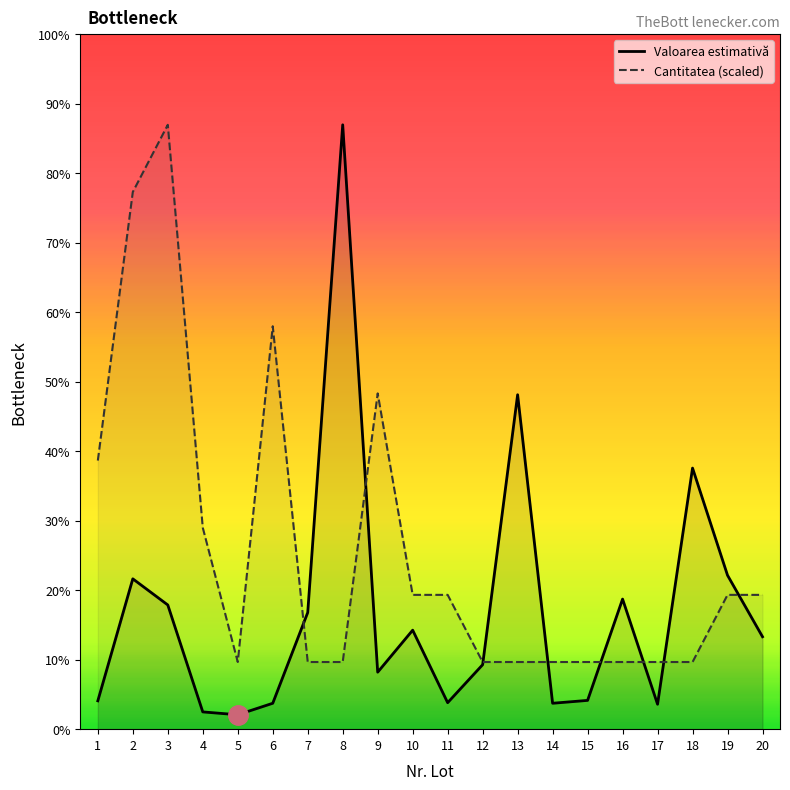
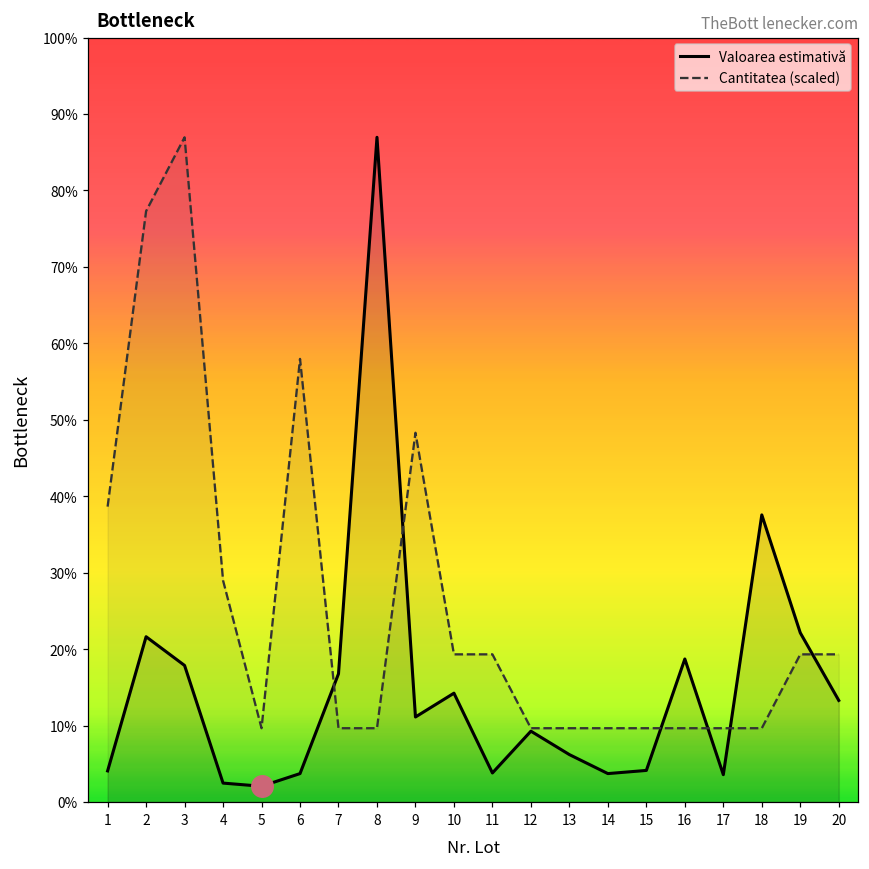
Valoarea estimativă, 9: 8% -> 11%
Valoarea estimativă, 13: 48% -> 6%
